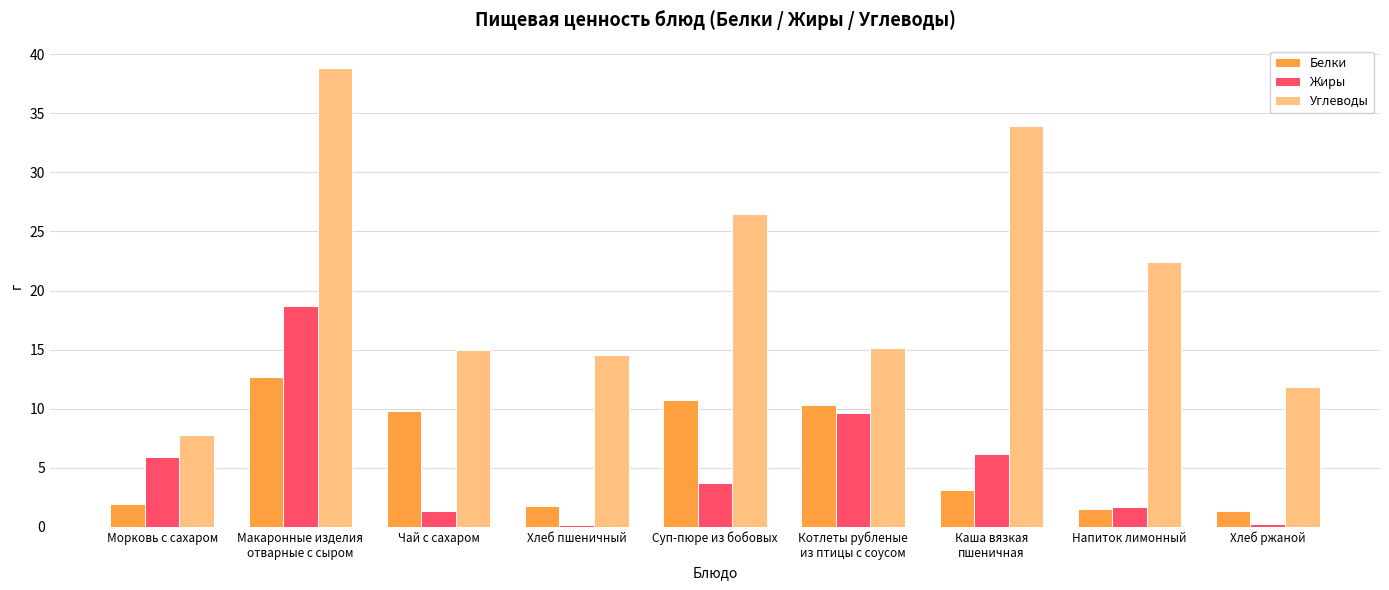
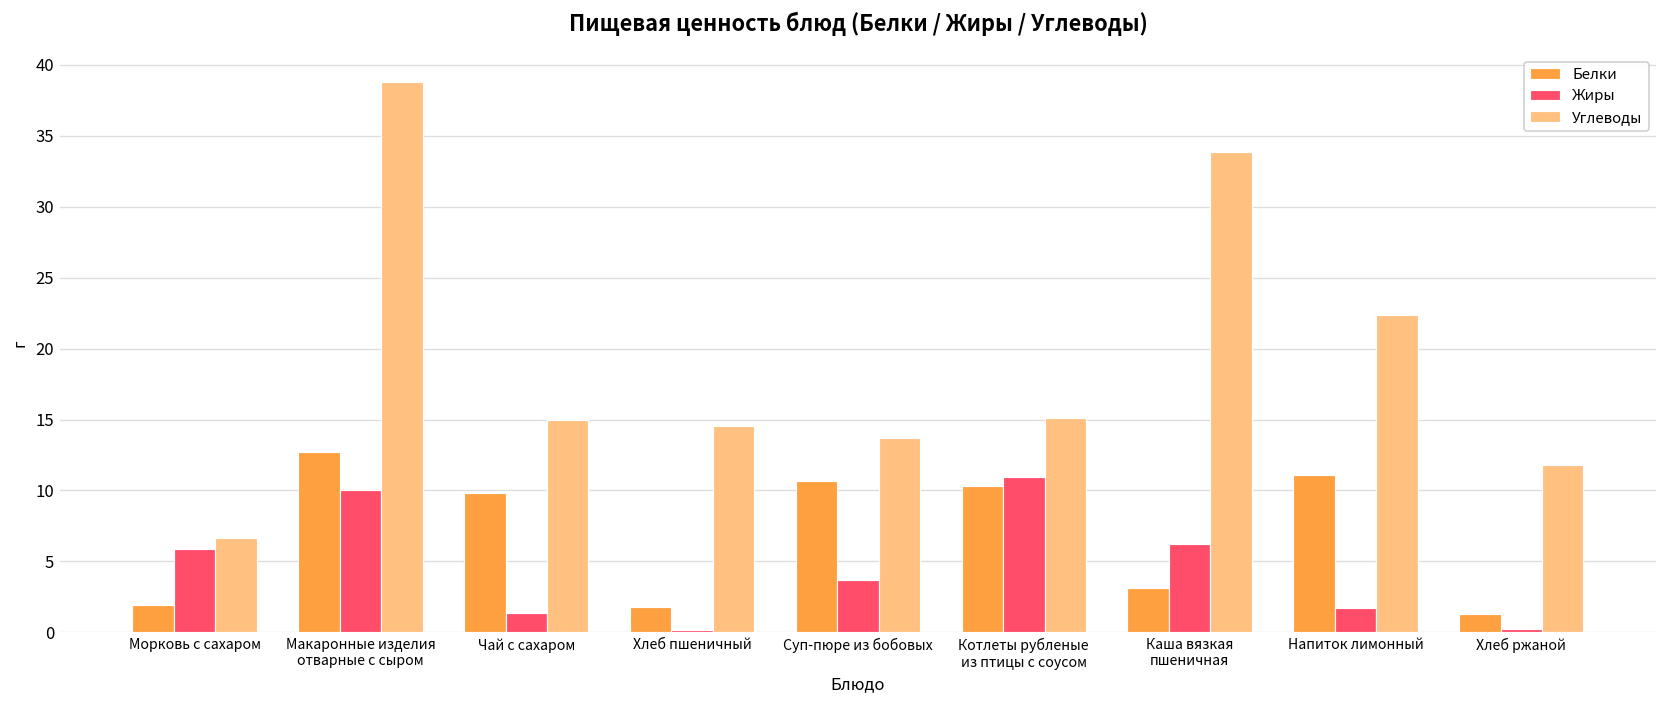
Углеводы, Морковь с сахаром: 7.8 -> 6.7
Жиры, Макаронные изделия отварные с сыром: 18.7 -> 10.0
Углеводы, Суп-пюре из бобовых: 26.5 -> 13.7
Жиры, Котлеты рубленые из птицы с соусом: 9.7 -> 11.0
Белки, Напиток лимонный: 1.5 -> 11.1
